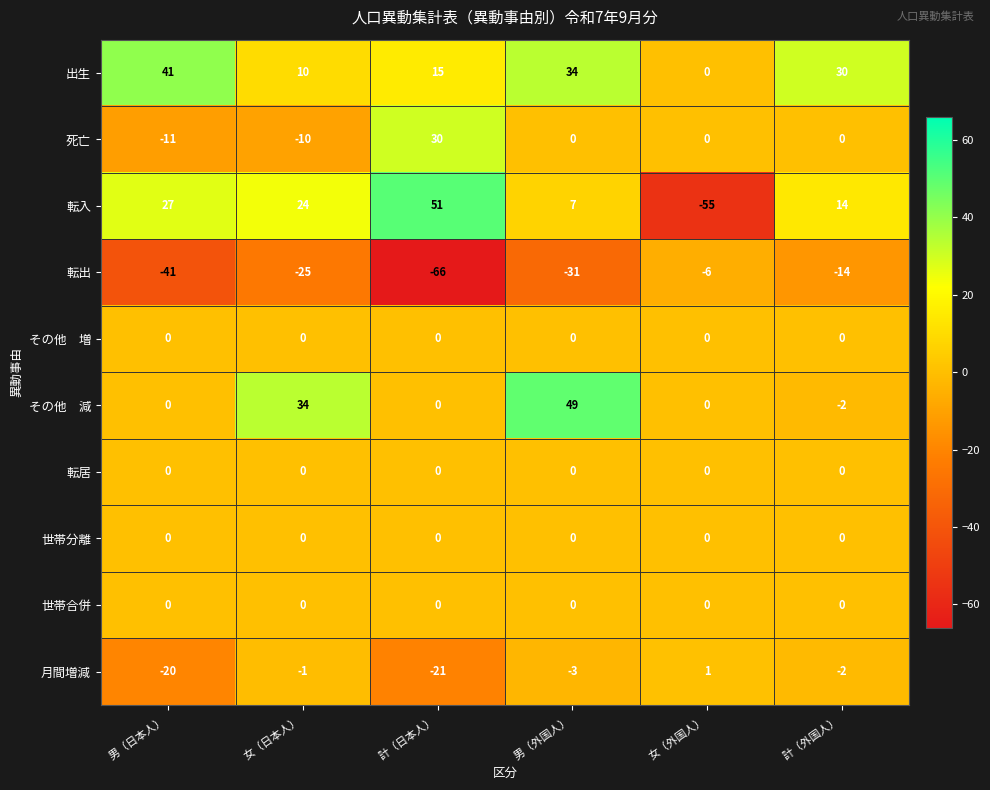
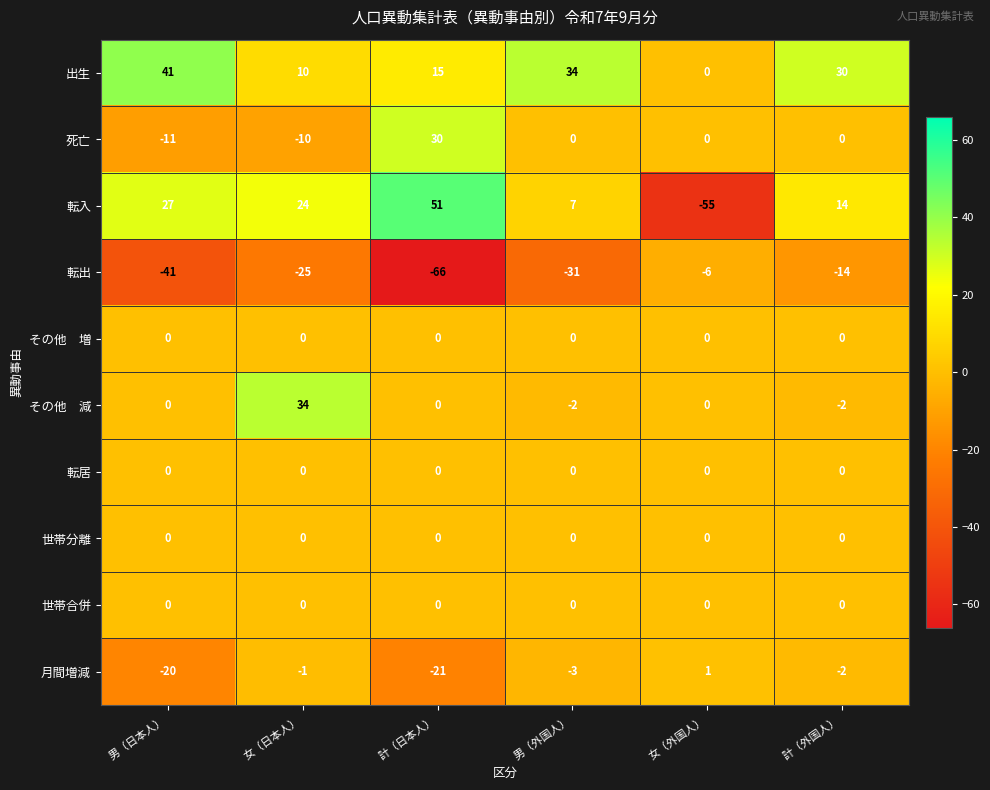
その他 減, 男（外国人）: 49 -> -2
